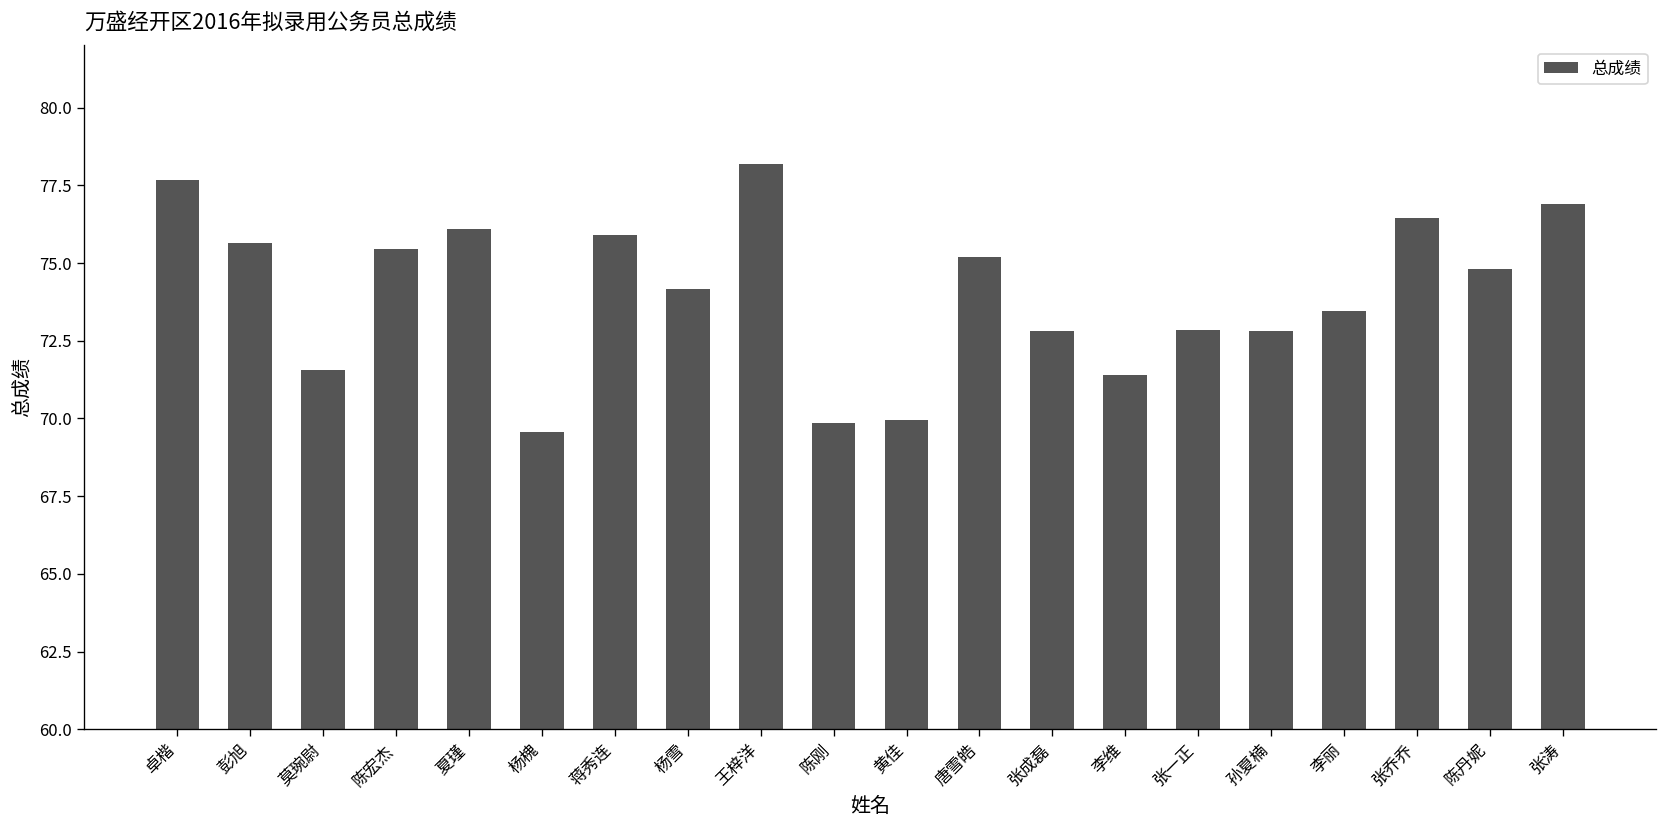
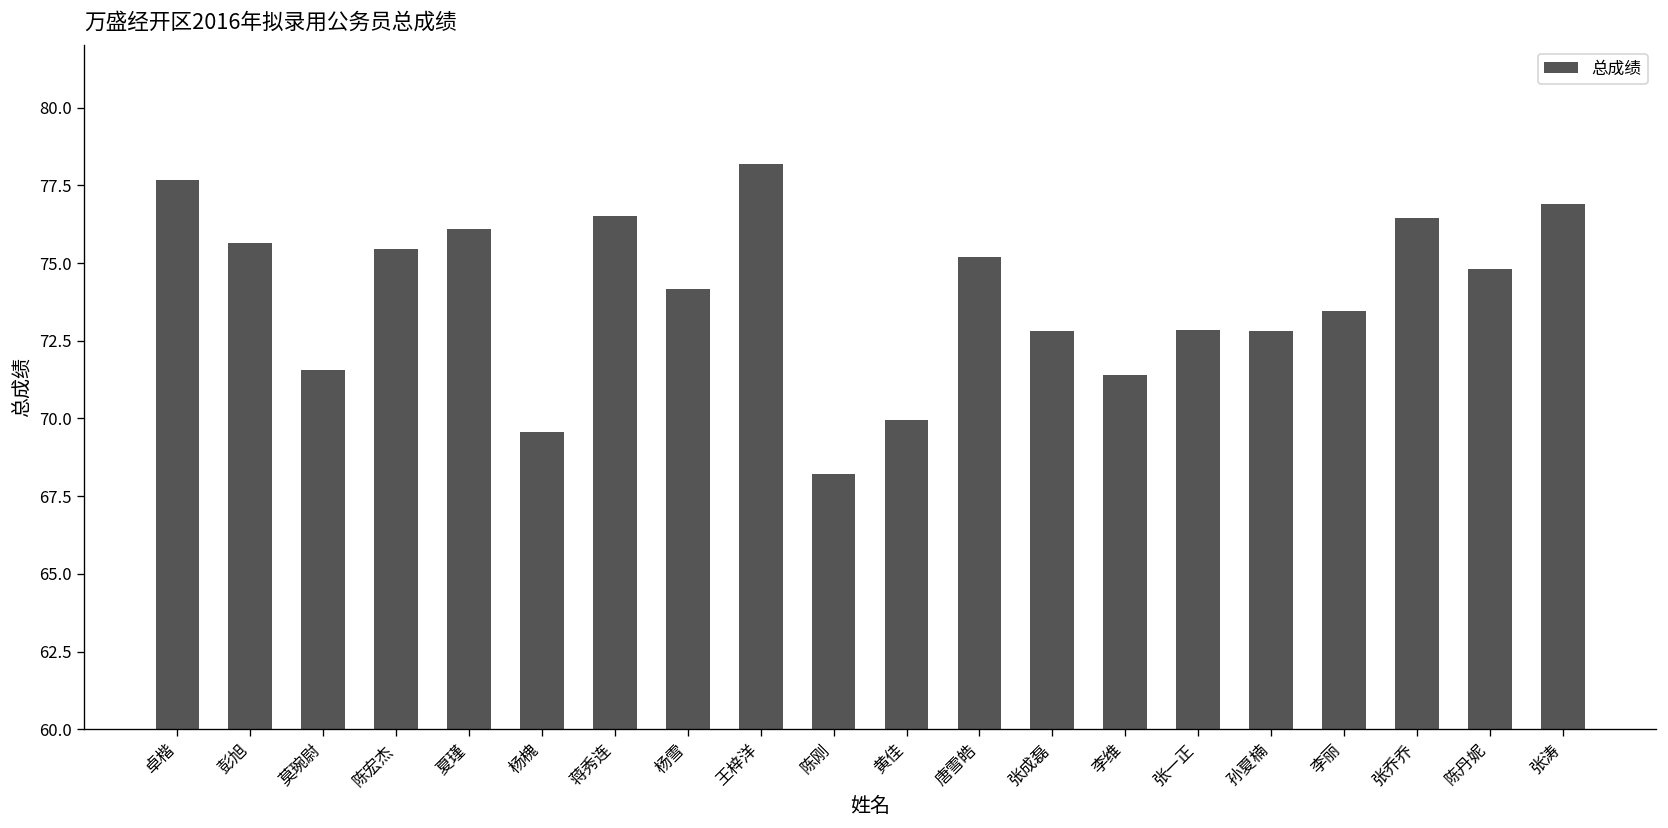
蒋秀连: 75.9 -> 76.5
陈刚: 69.9 -> 68.2
